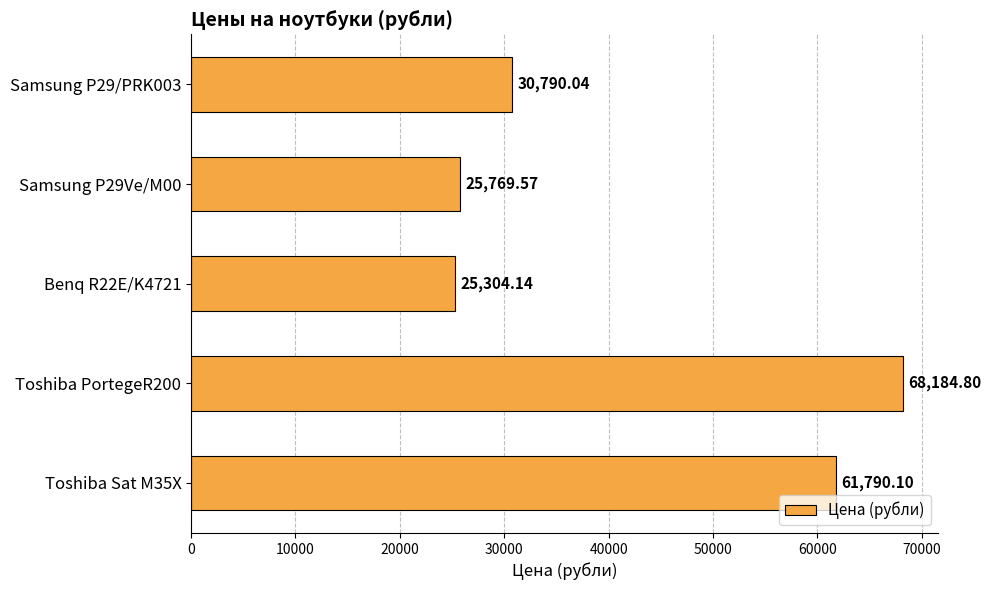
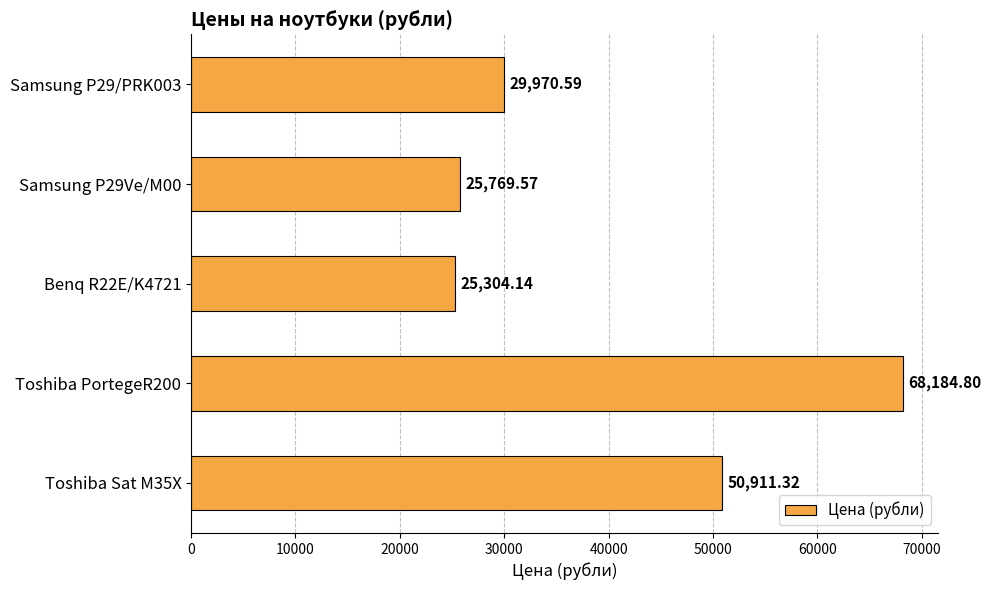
Samsung P29/PRK003: 30,790.04 -> 29,970.59
Toshiba Sat M35X: 61,790.10 -> 50,911.32
